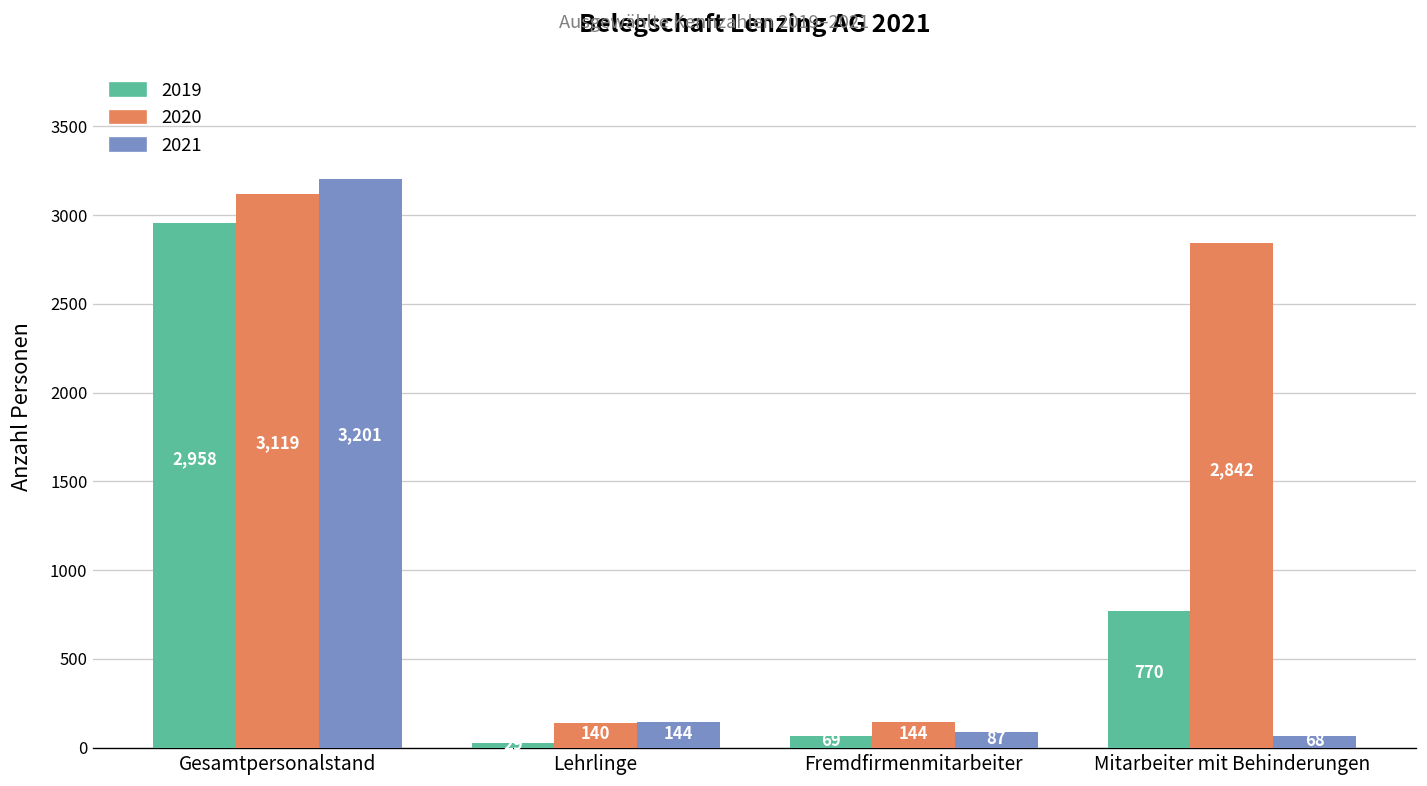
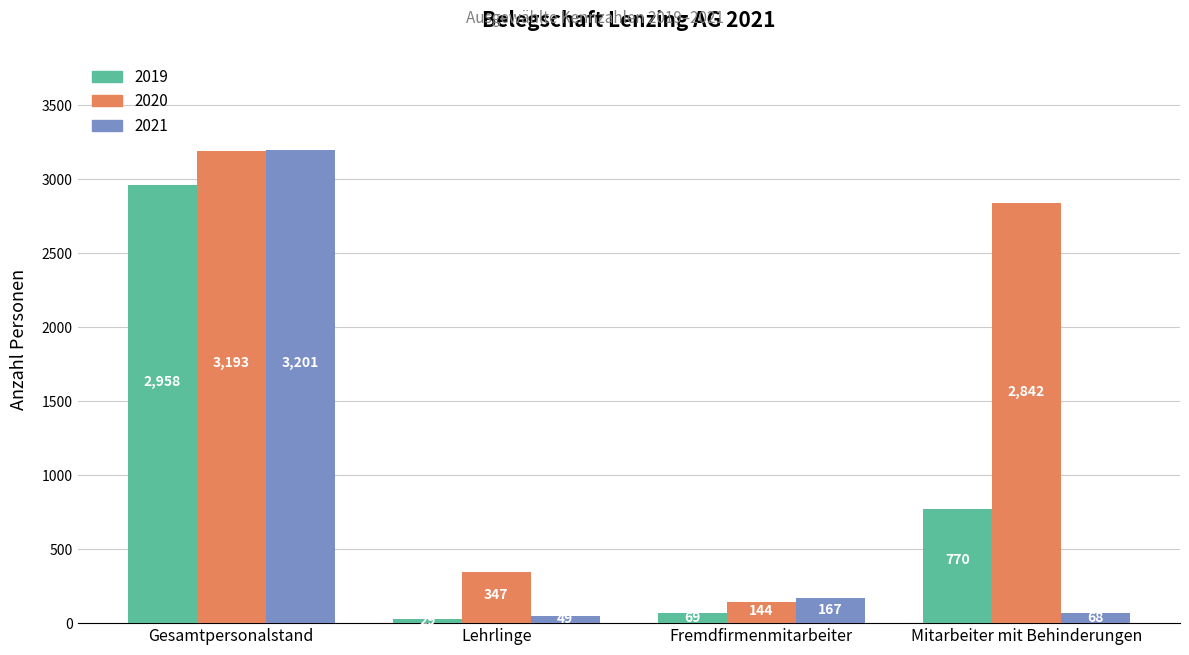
2020, Gesamtpersonalstand: 3,119 -> 3,193
2020, Lehrlinge: 140 -> 347
2021, Lehrlinge: 140 -> 50
2021, Fremdfirmenmitarbeiter: 87 -> 167
